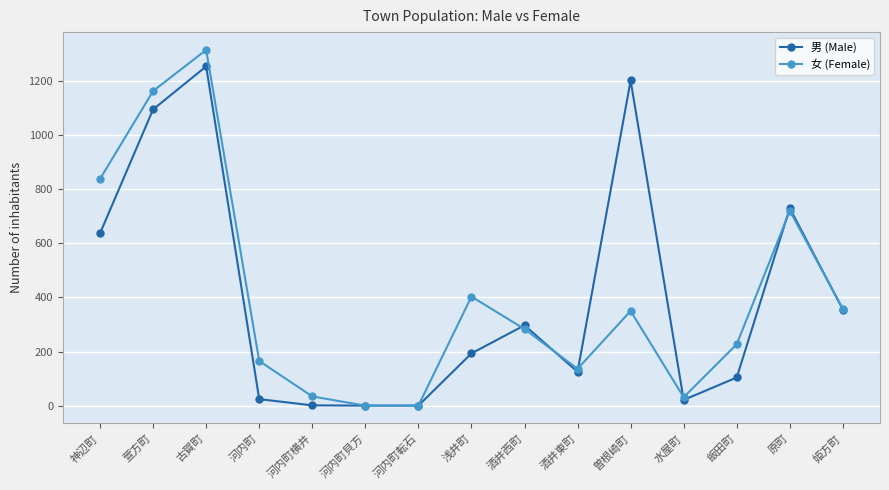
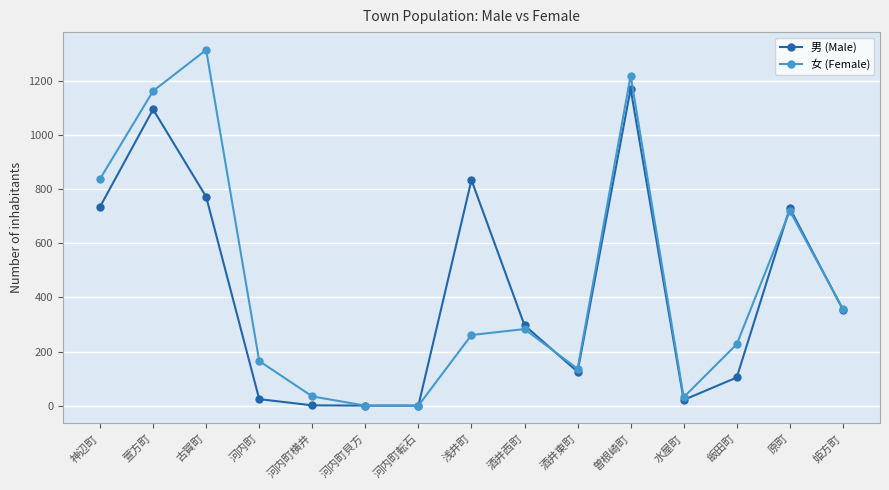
男 (Male), 神辺町: 640 -> 740
男 (Male), 古賀町: 1250 -> 770
男 (Male), 浅井町: 190 -> 830
女 (Female), 浅井町: 400 -> 260
男 (Male), 曽根崎町: 1200 -> 1170
女 (Female), 曽根崎町: 350 -> 1220
